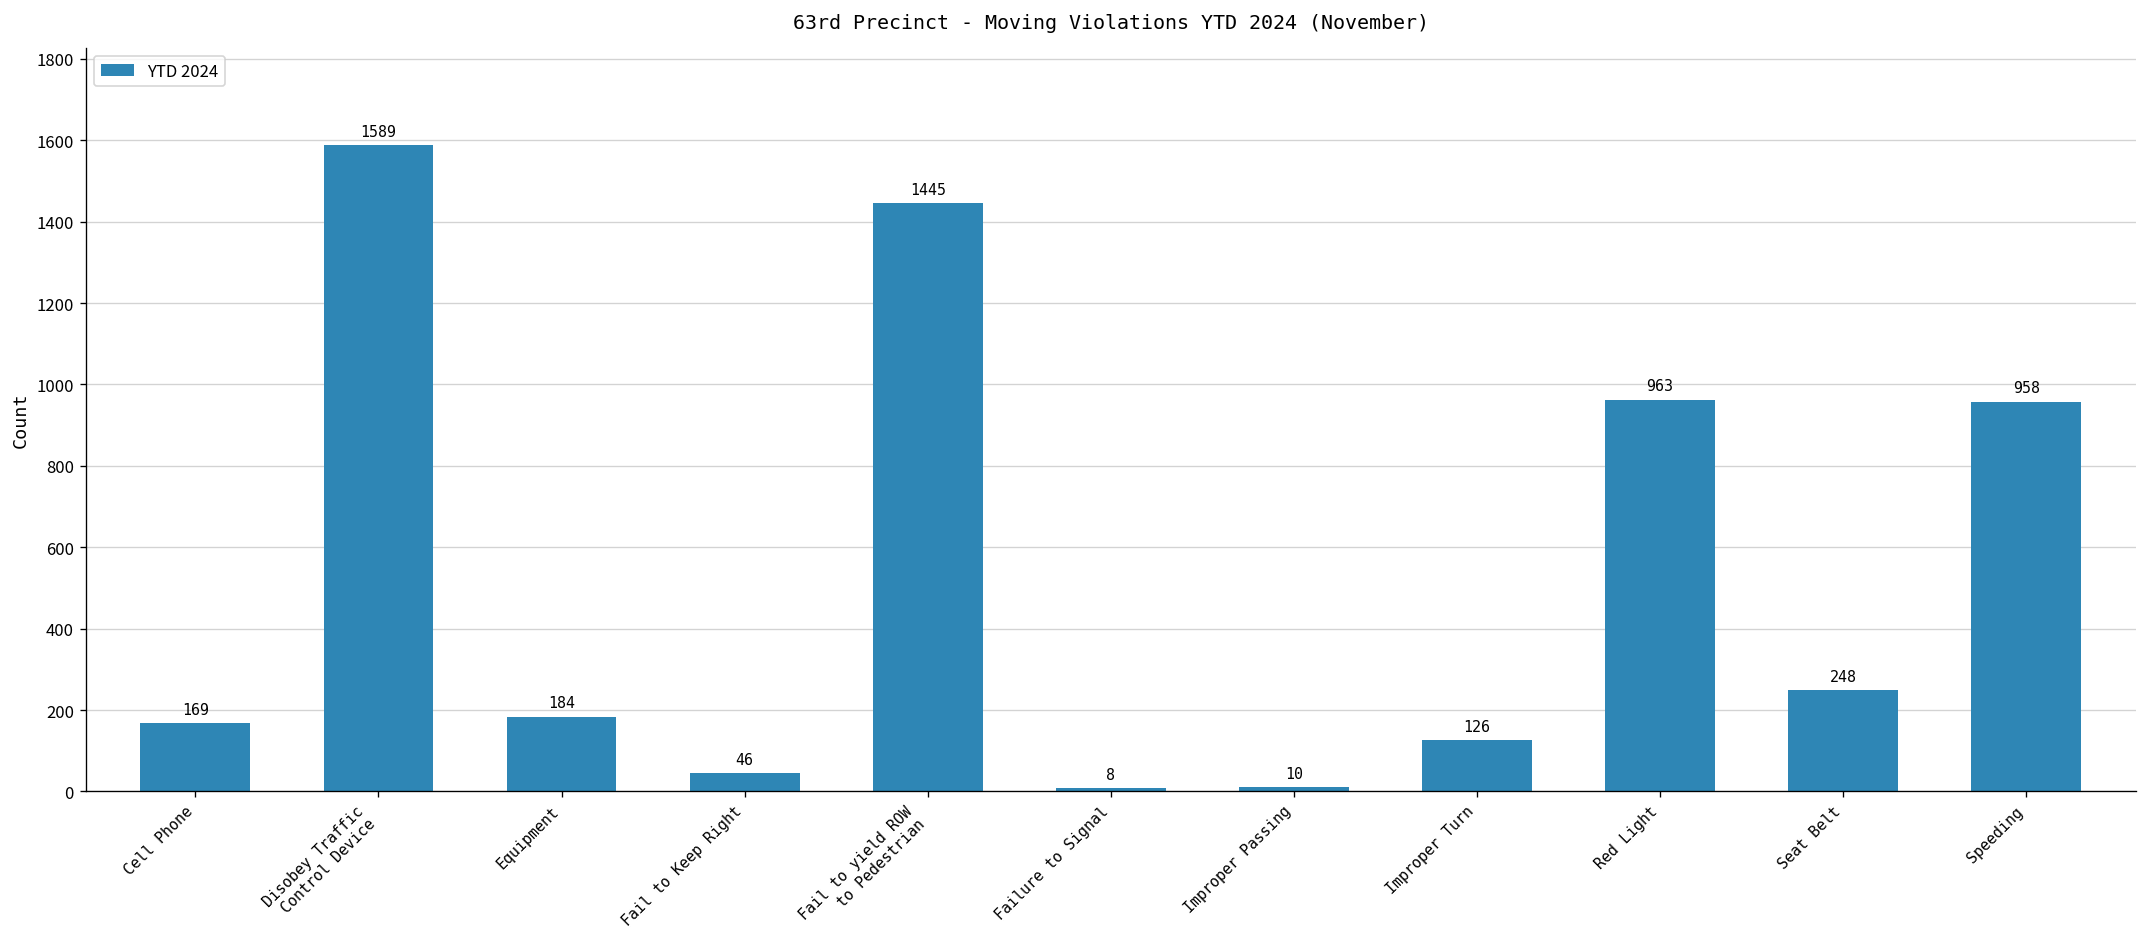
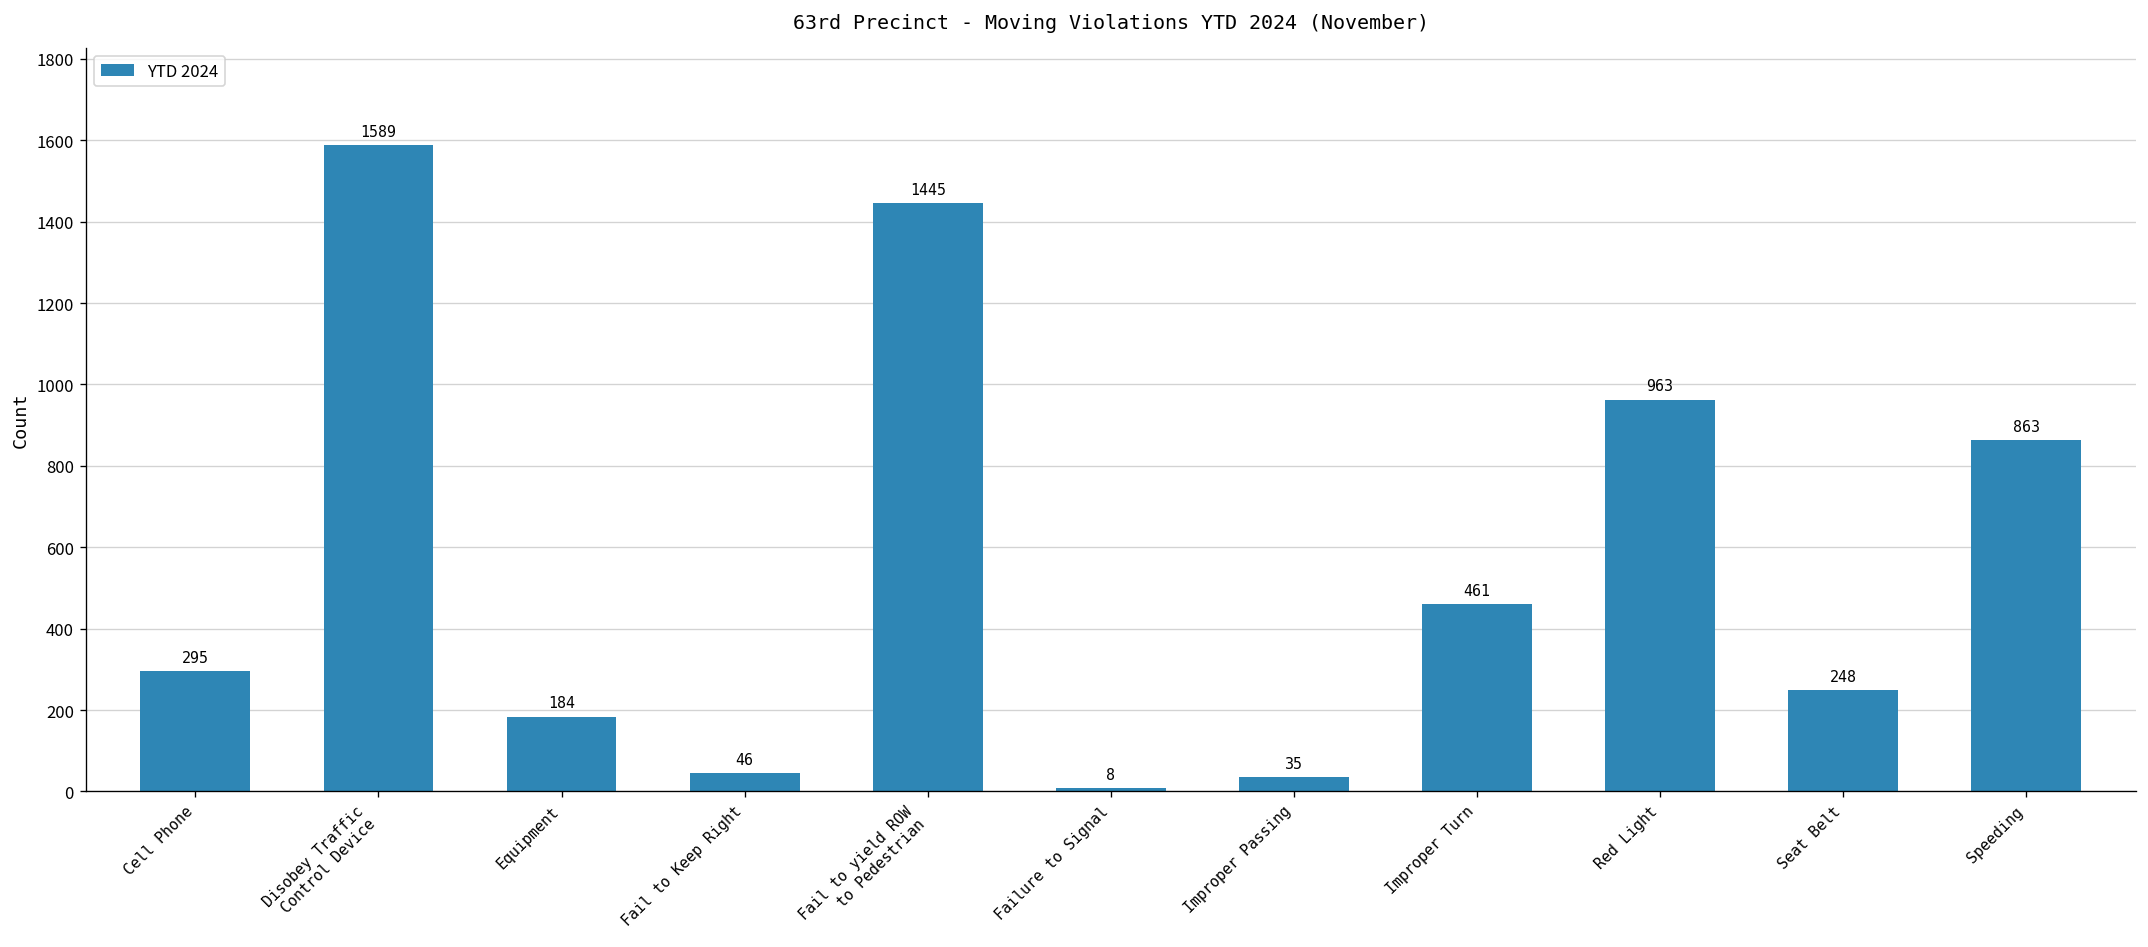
Cell Phone: 169 -> 295
Improper Passing: 10 -> 35
Improper Turn: 126 -> 461
Speeding: 958 -> 863
